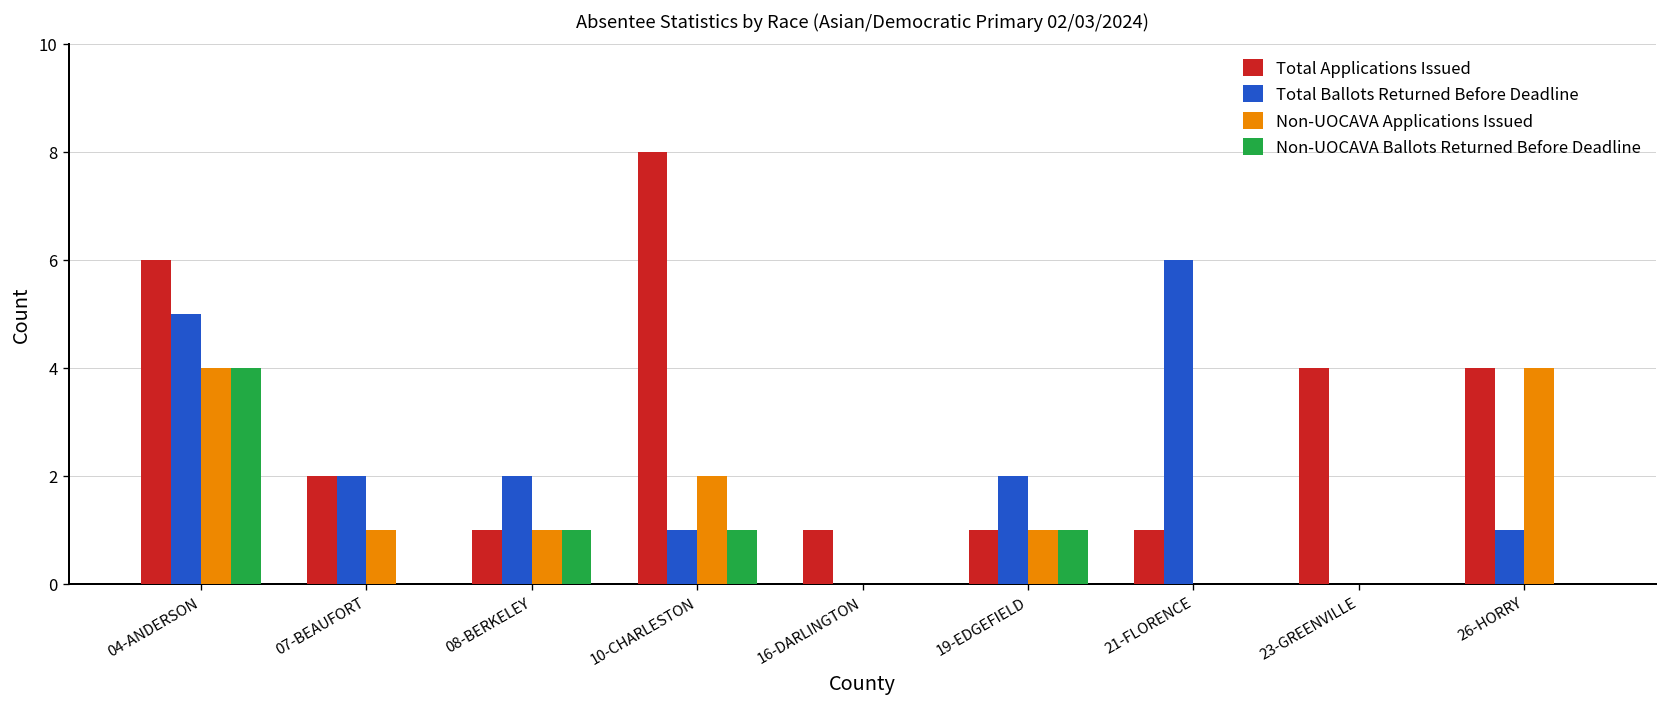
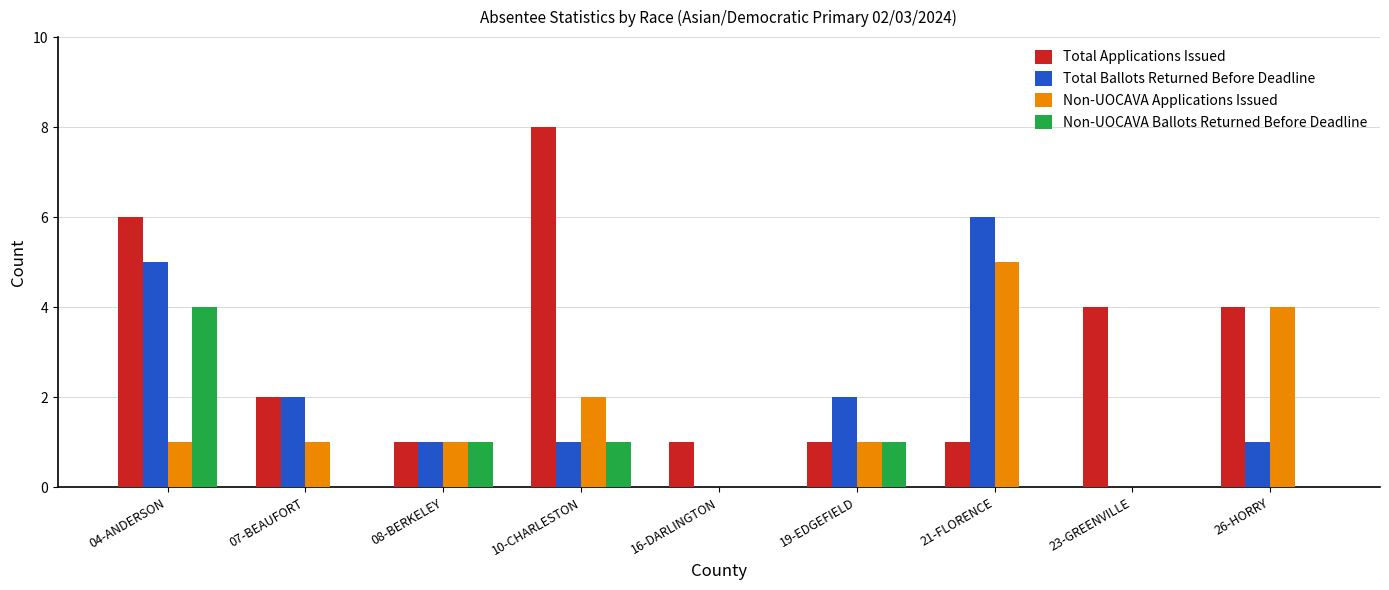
Non-UOCAVA Applications Issued, 04-ANDERSON: 4 -> 1
Total Ballots Returned Before Deadline, 08-BERKELEY: 2 -> 1
Non-UOCAVA Applications Issued, 21-FLORENCE: 0 -> 5
